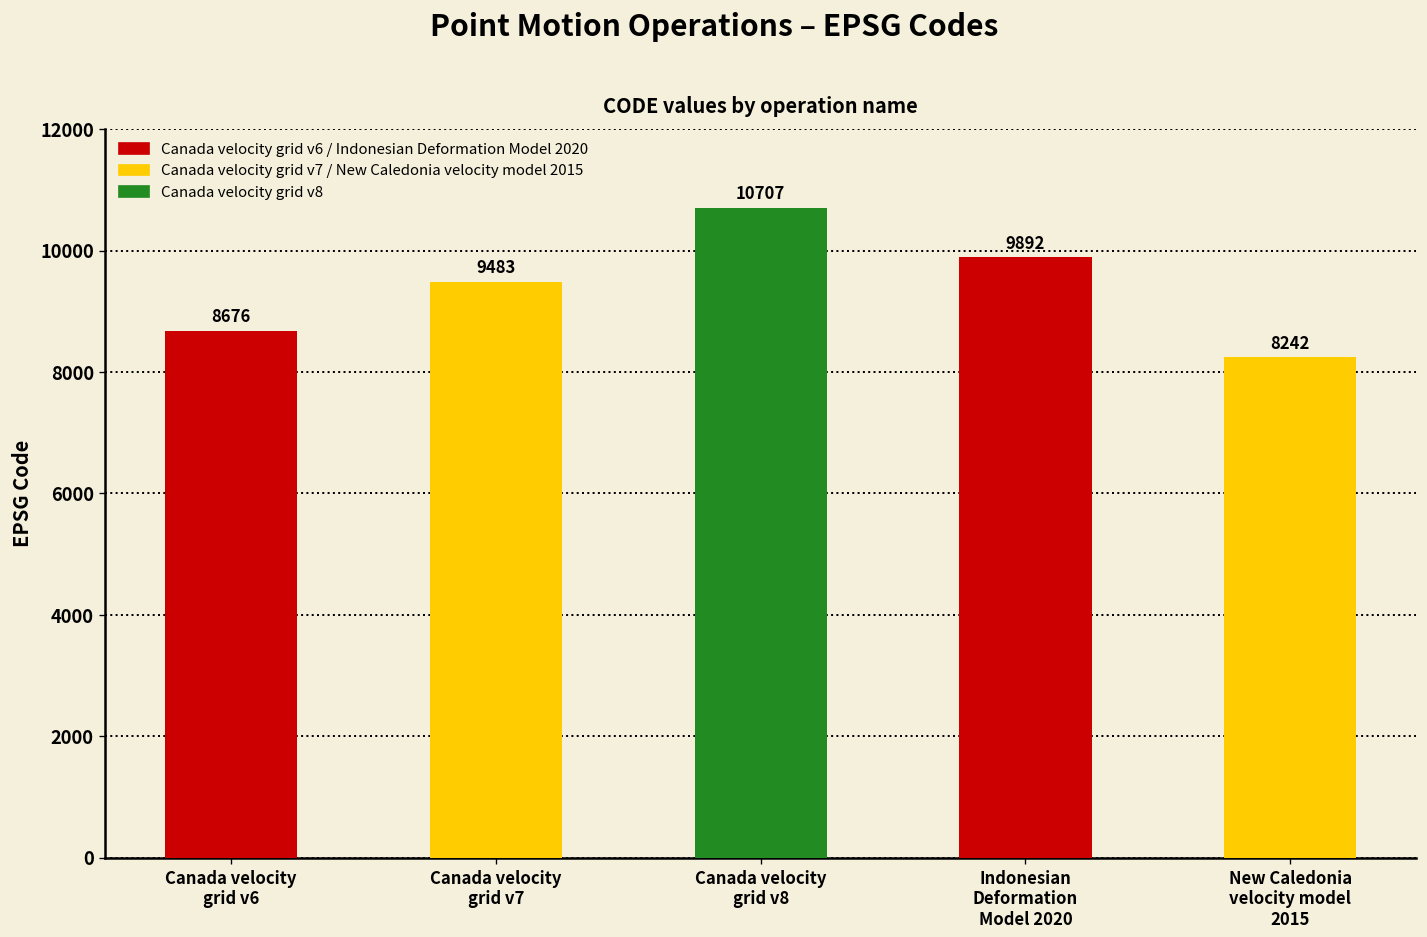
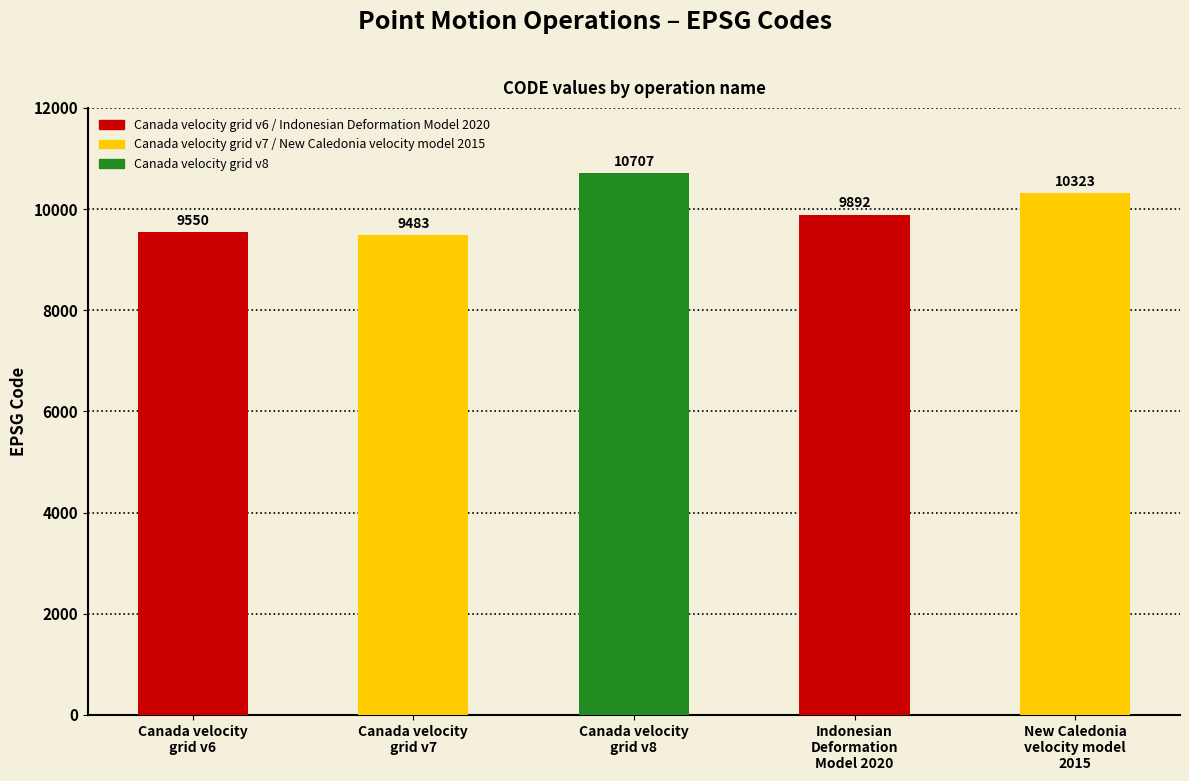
Canada velocity grid v6: 8676 -> 9550
New Caledonia velocity model 2015: 8242 -> 10323
